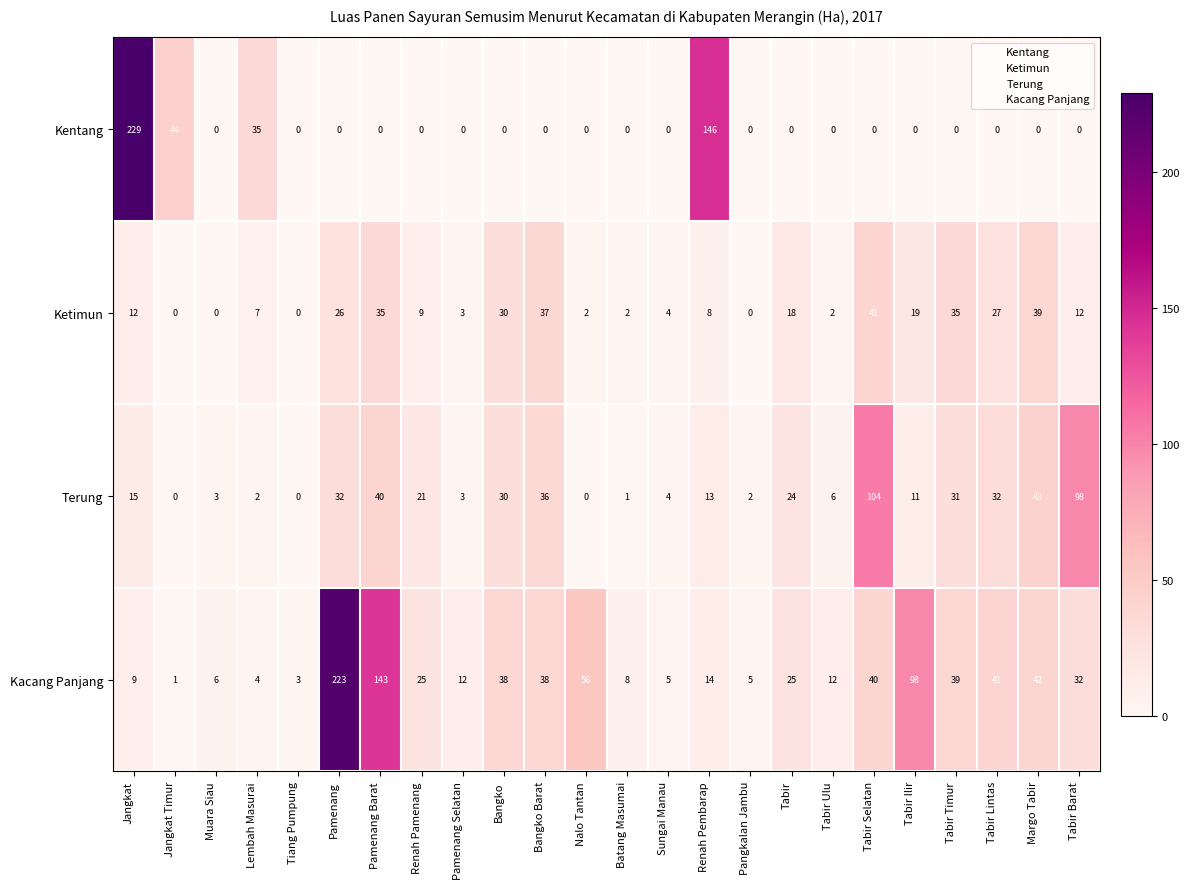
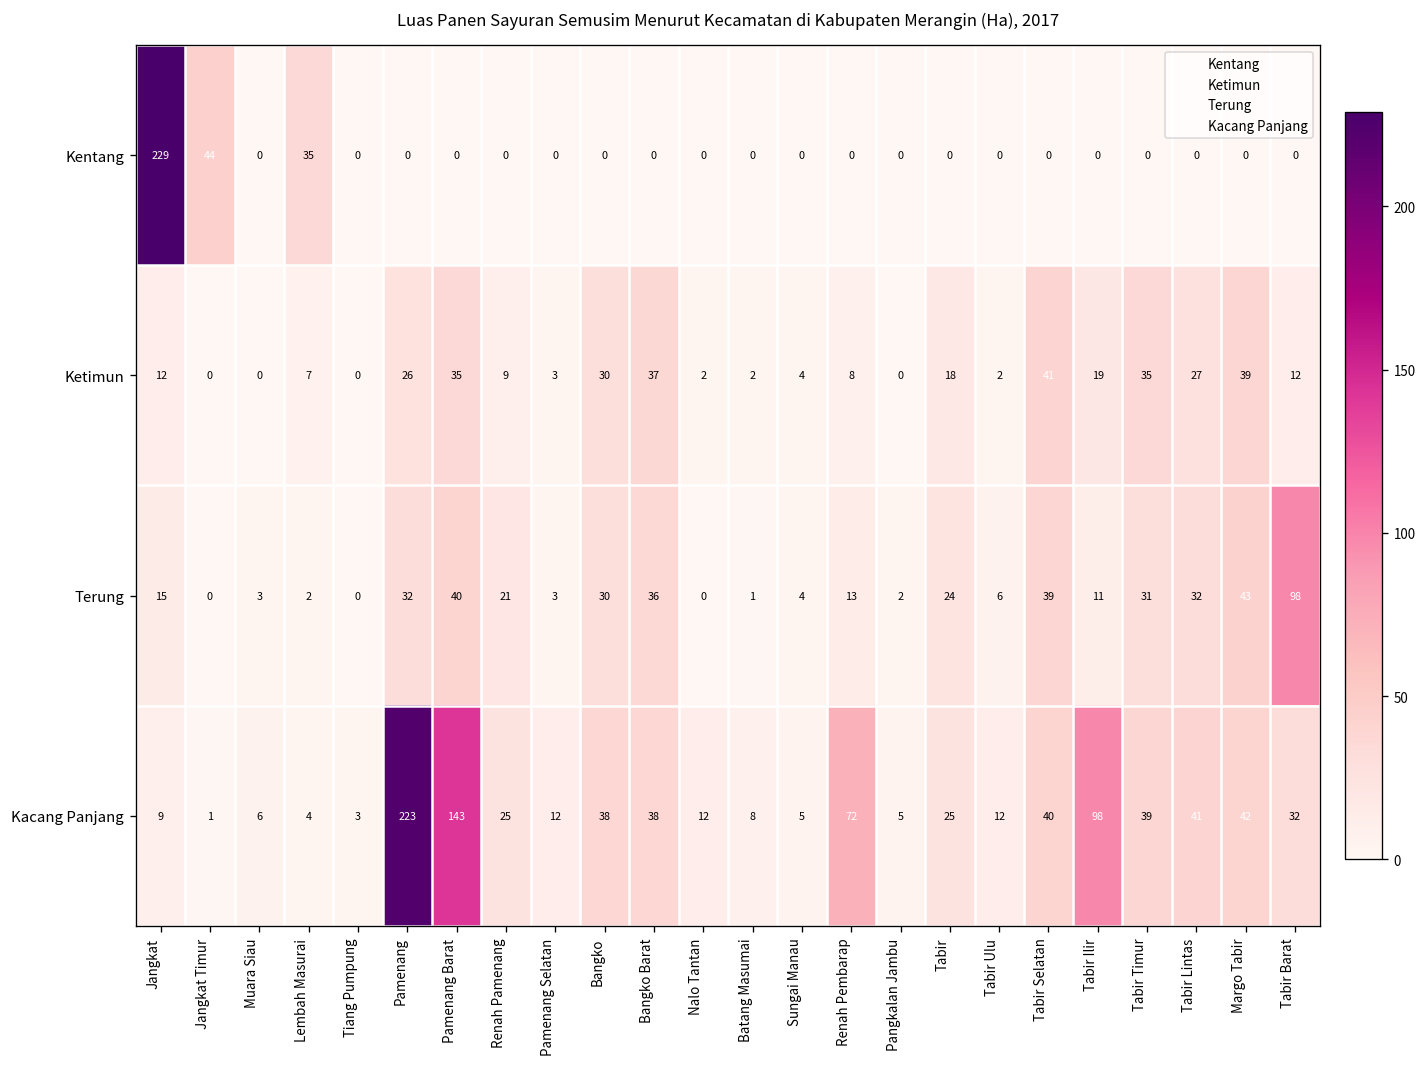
Kentang, Renah Pembarap: 146 -> 0
Terung, Tabir Selatan: 104 -> 39
Kacang Panjang, Nalo Tantan: 56 -> 12
Kacang Panjang, Renah Pembarap: 14 -> 72
